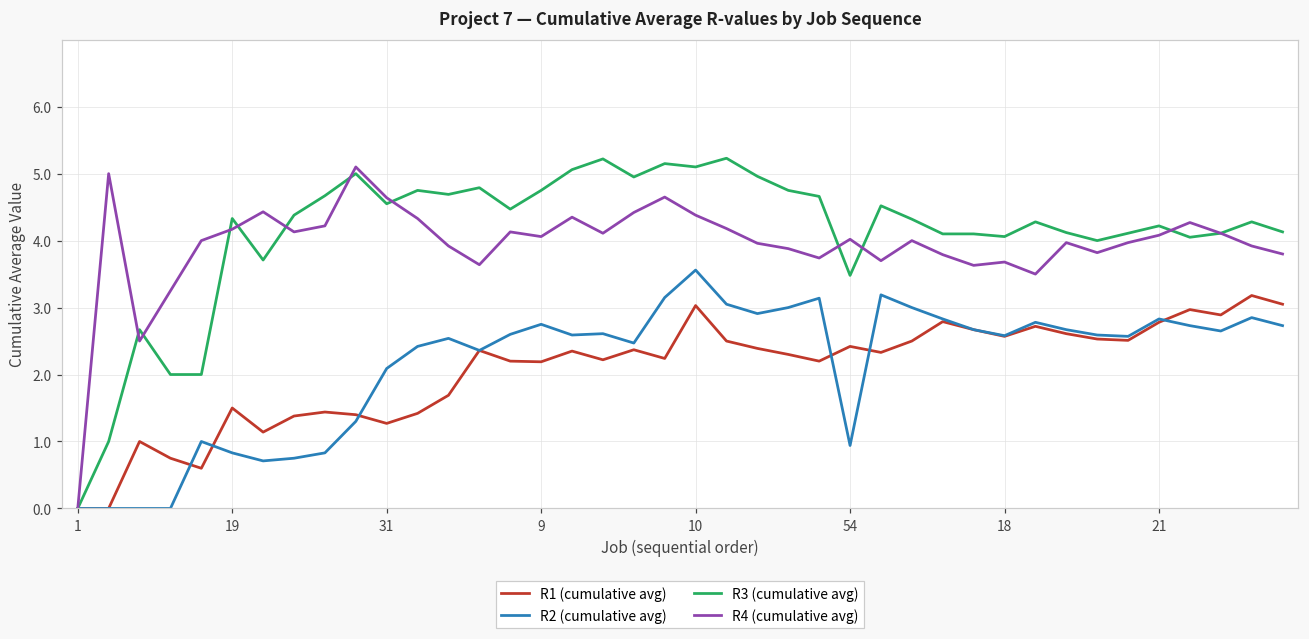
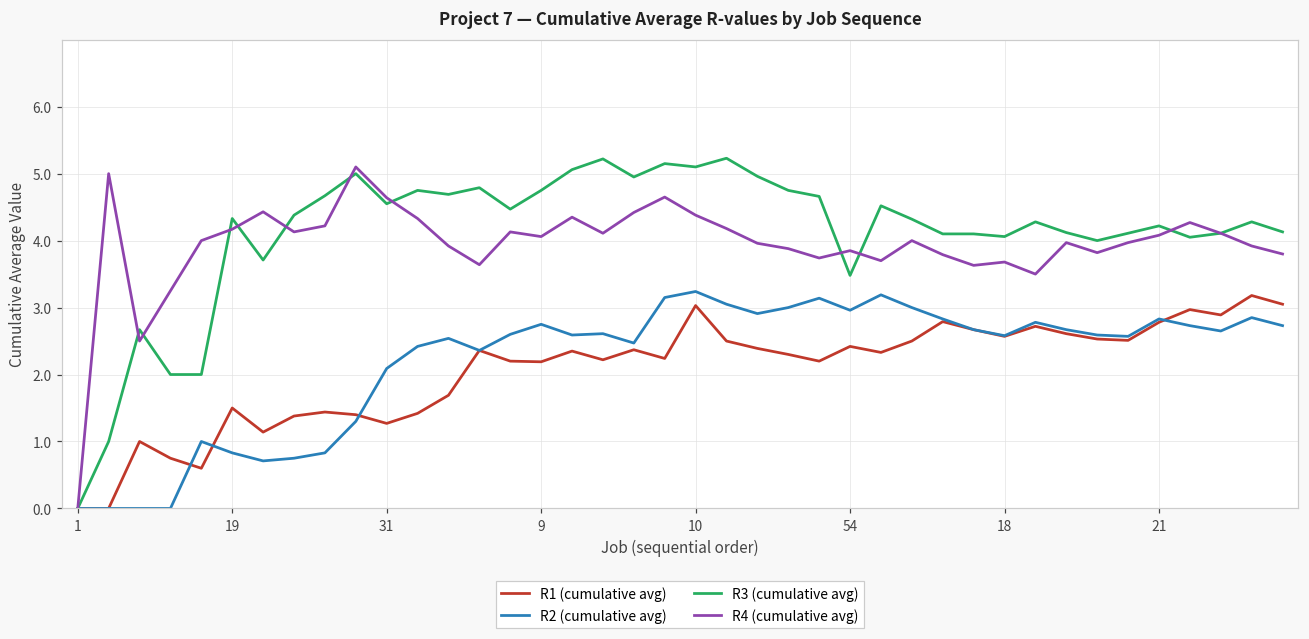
R2 (cumulative avg), 10: 3.6 -> 3.2
R2 (cumulative avg), 54: 0.9 -> 3.0
R4 (cumulative avg), 54: 4.0 -> 3.9
